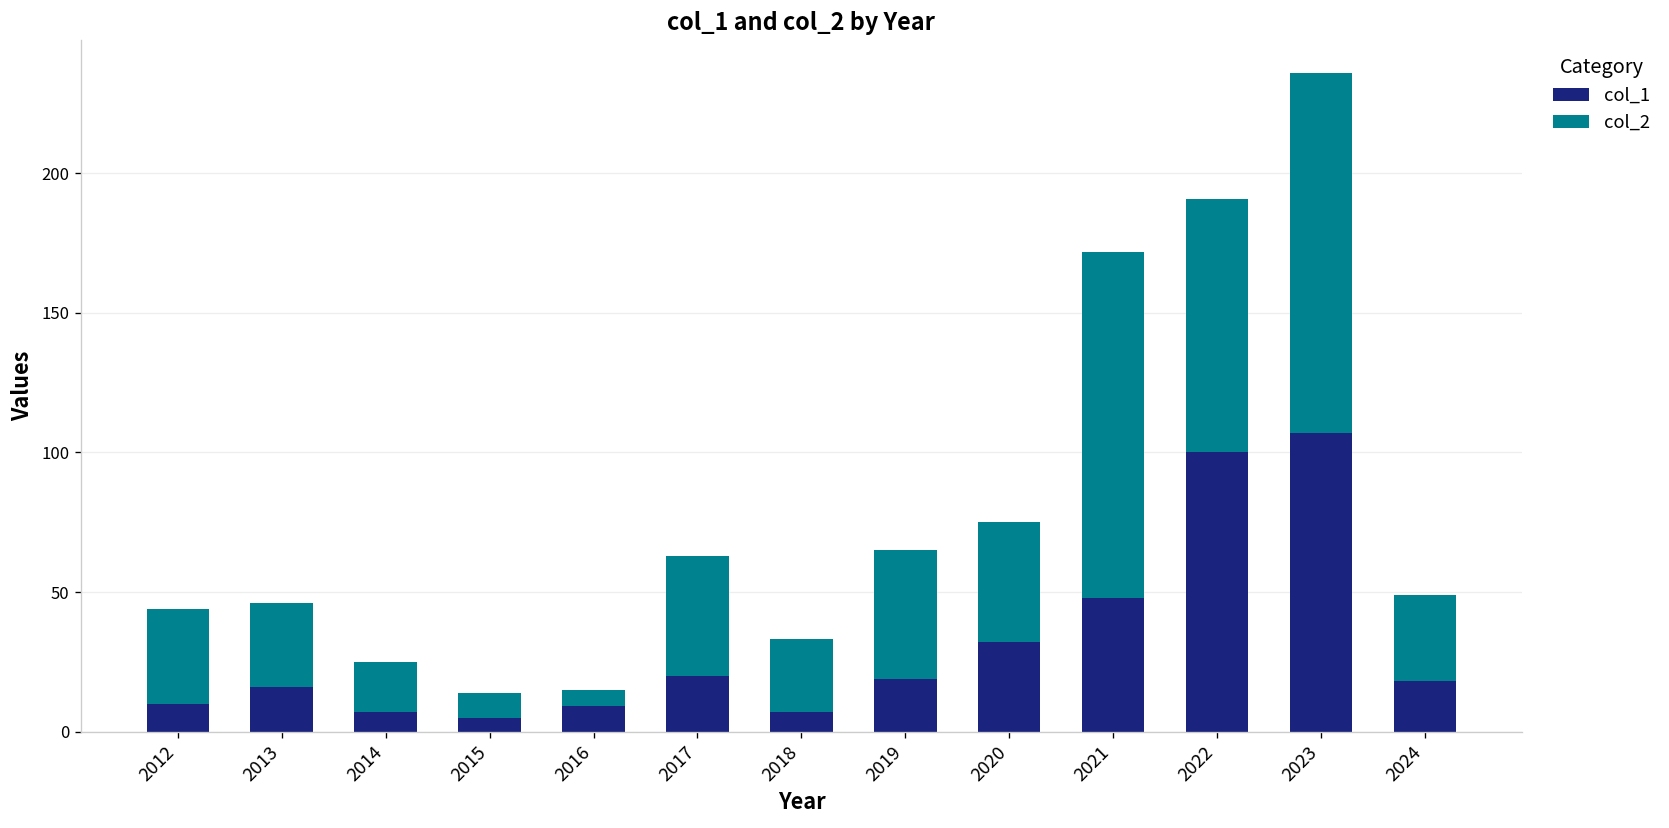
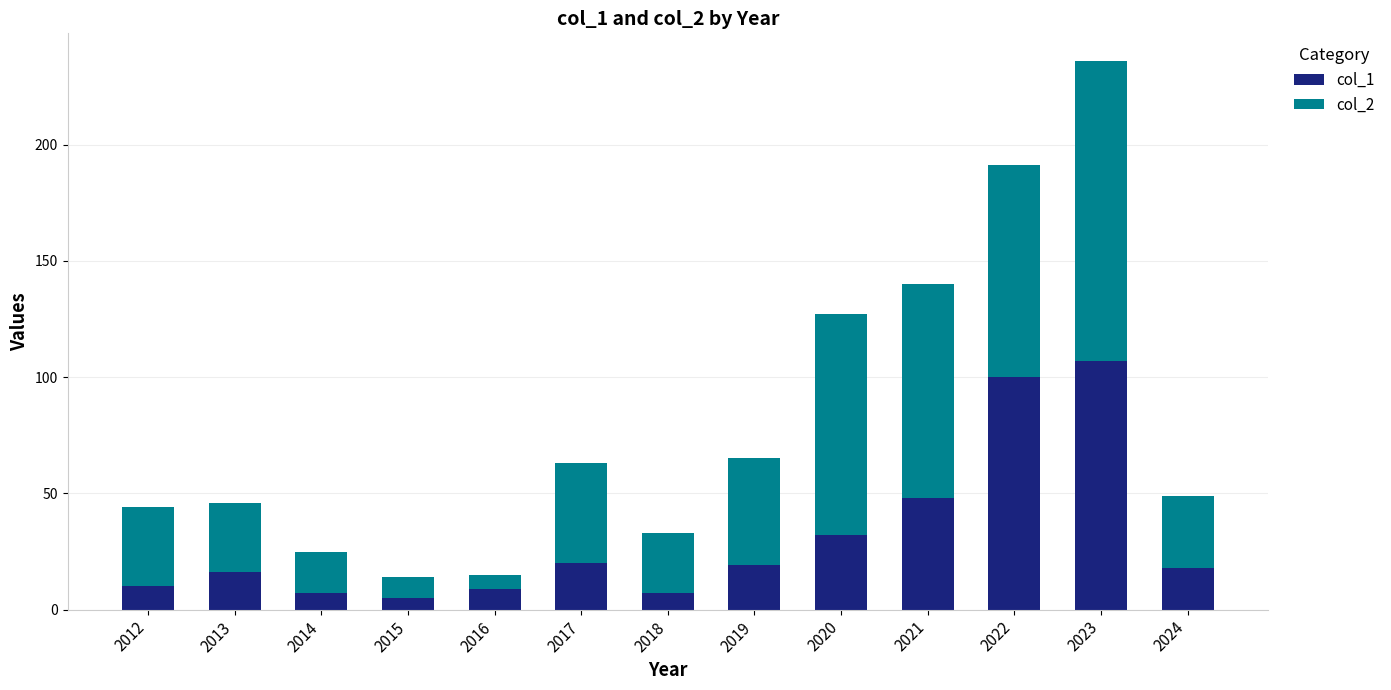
col_2, 2020: 43 -> 95
col_2, 2021: 124 -> 92
